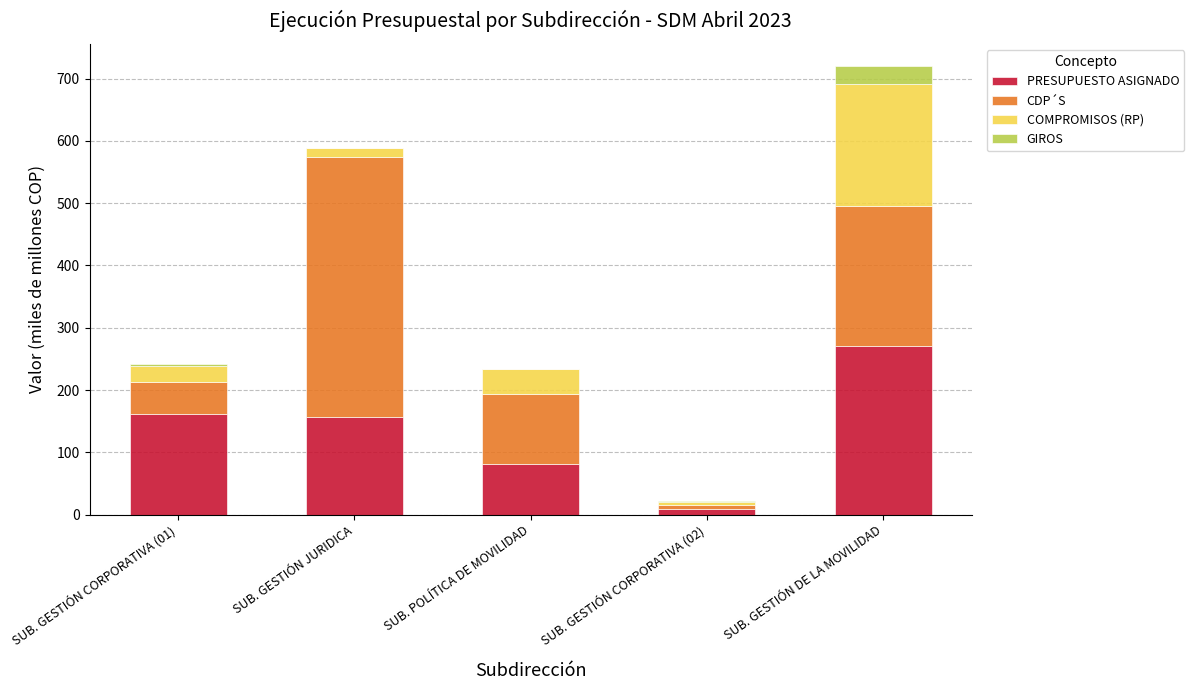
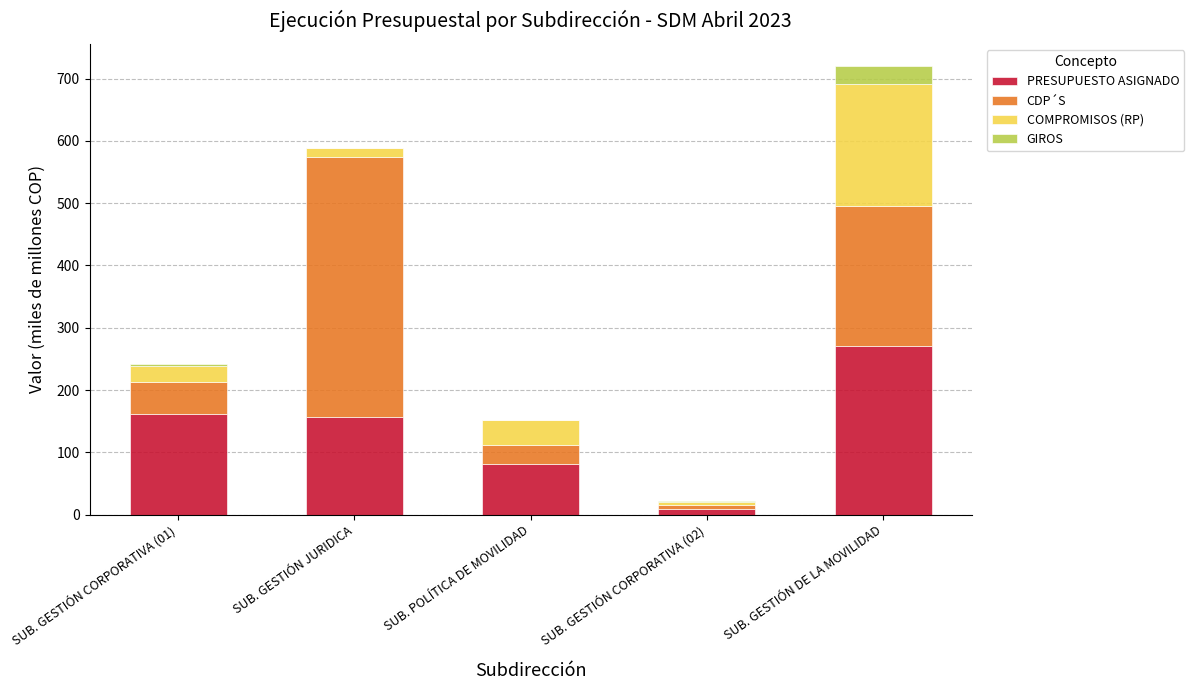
CDP´S, SUB. POLÍTICA DE MOVILIDAD: 110 -> 30
